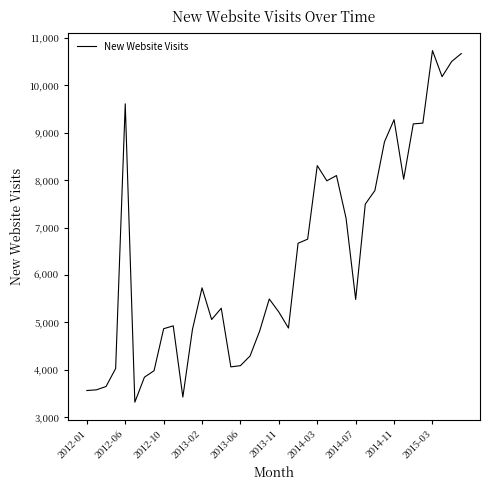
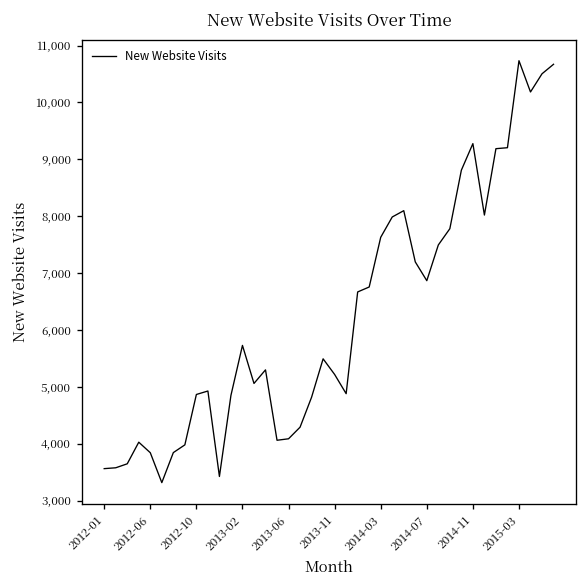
2012-06: 9,600 -> 3,800
2014-03: 8,300 -> 7,600
2014-07: 5,500 -> 6,900
